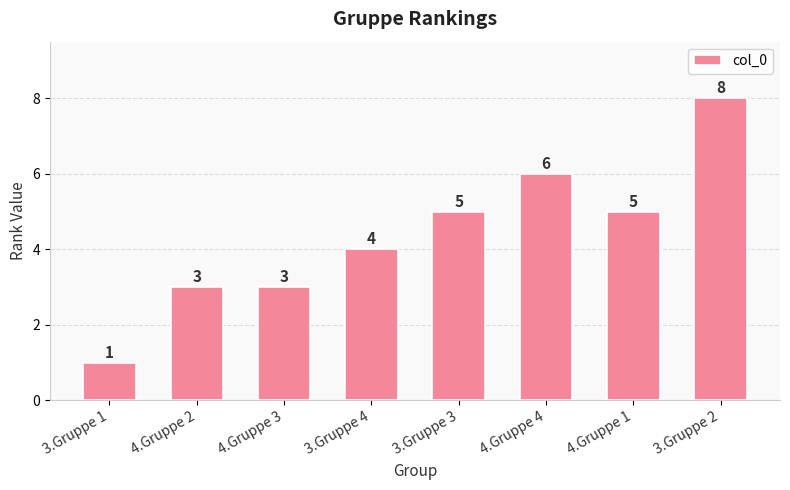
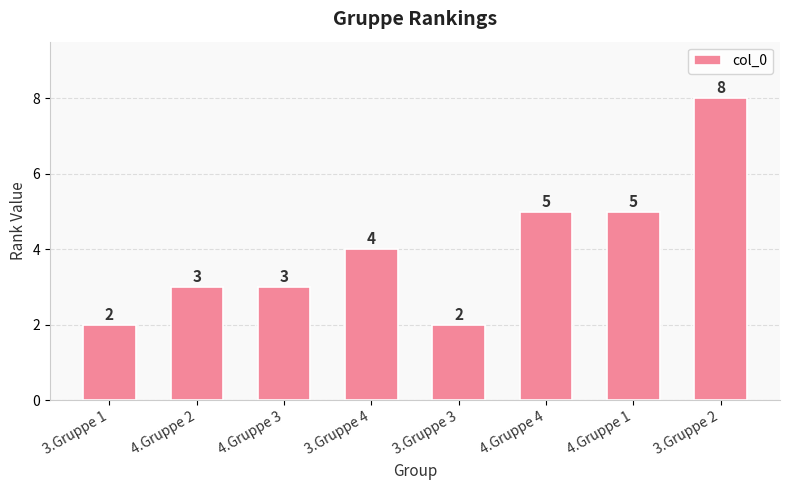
3.Gruppe 1: 1 -> 2
3.Gruppe 3: 5 -> 2
4.Gruppe 4: 6 -> 5
